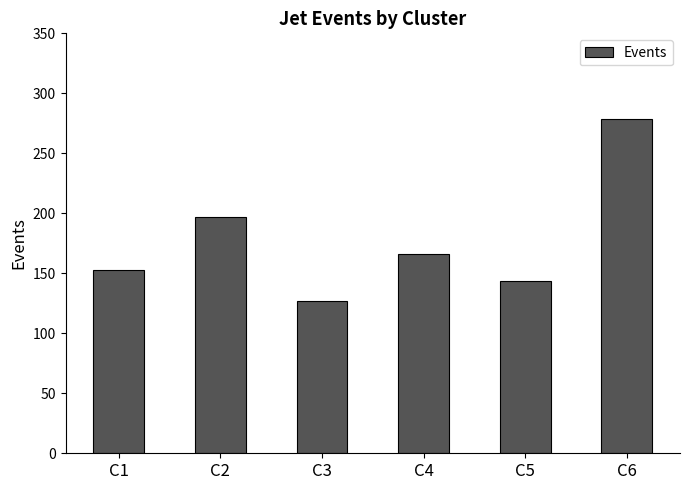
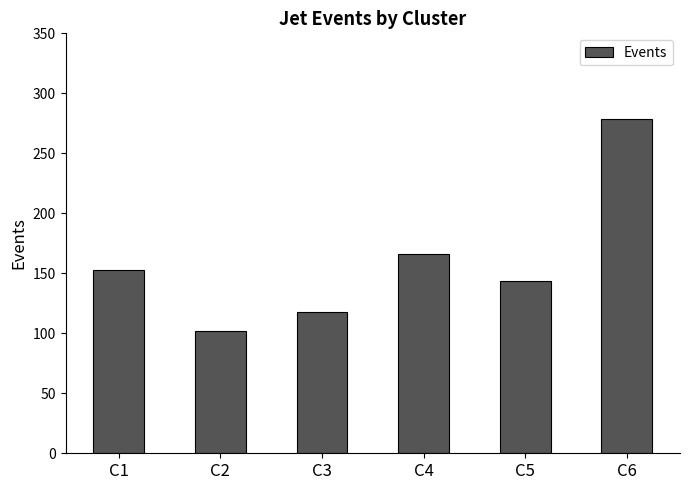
C2: 197 -> 102
C3: 127 -> 118
